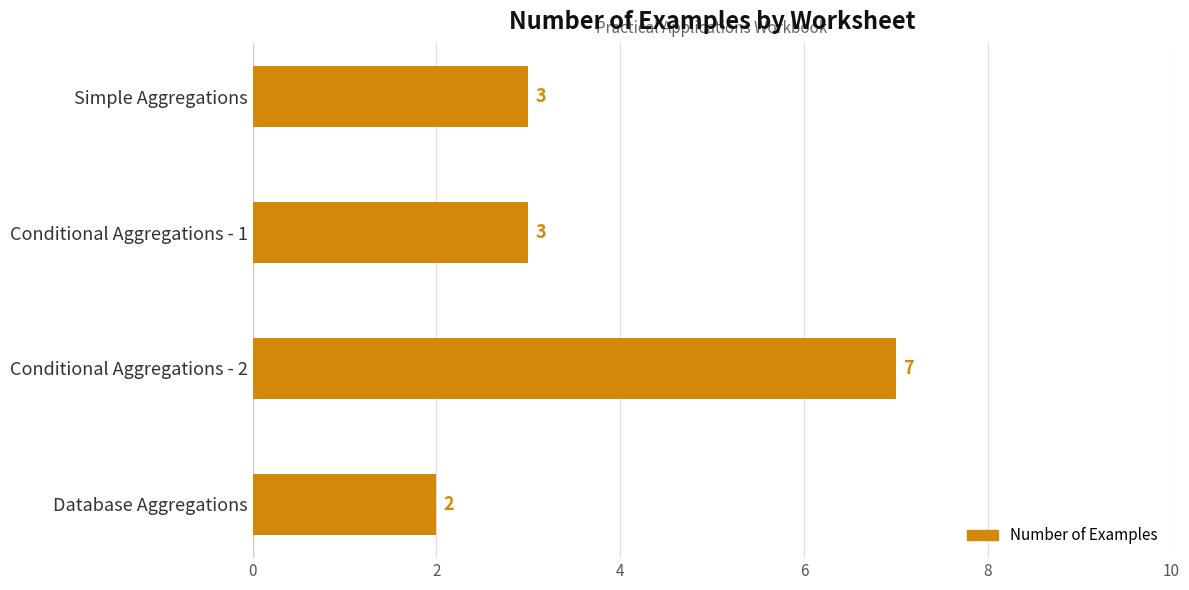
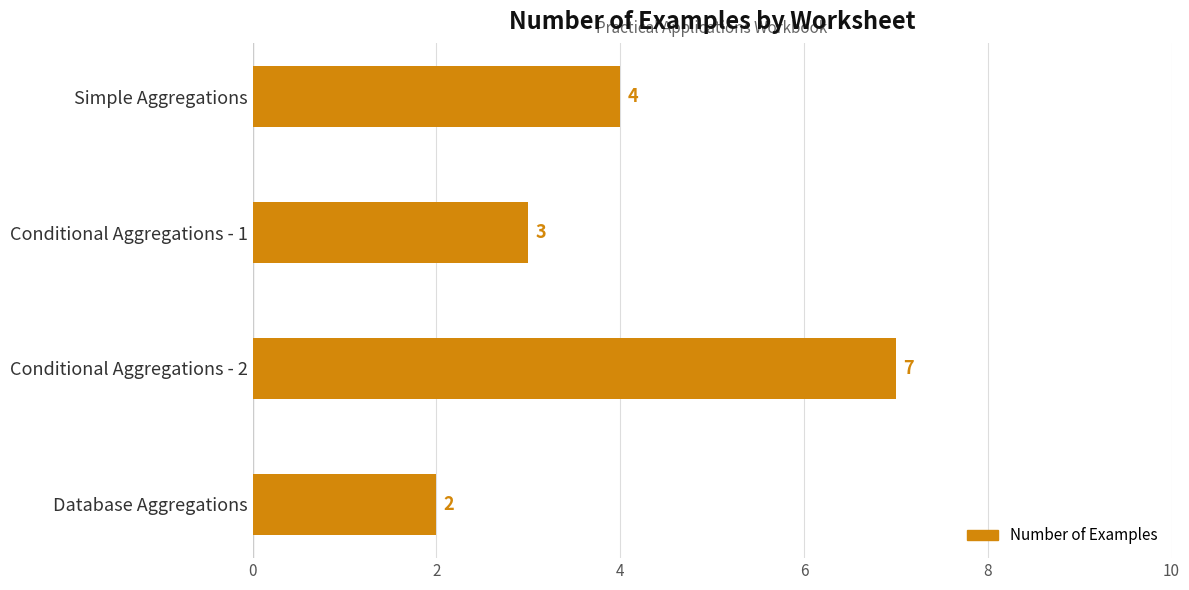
Simple Aggregations: 3 -> 4
